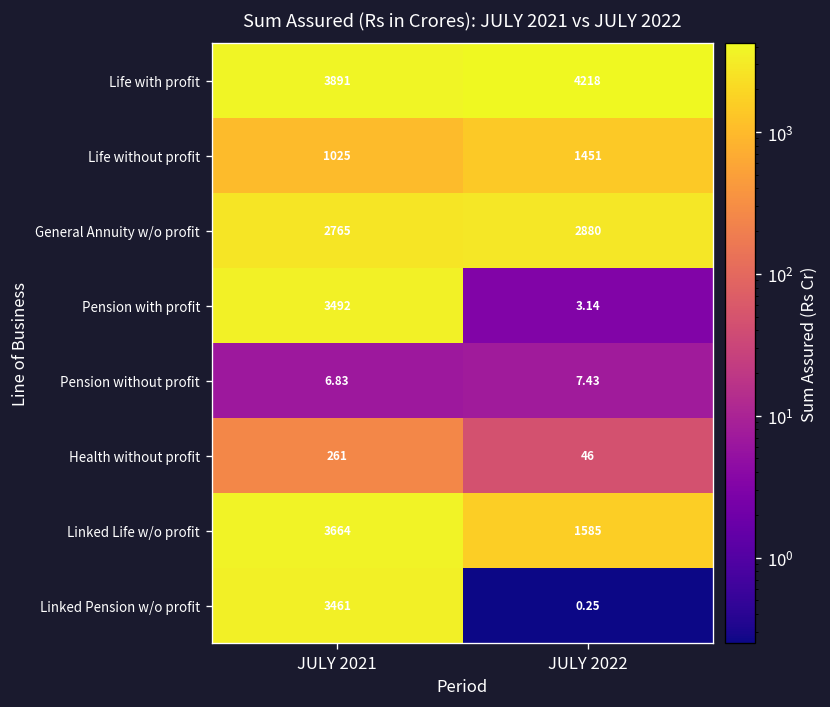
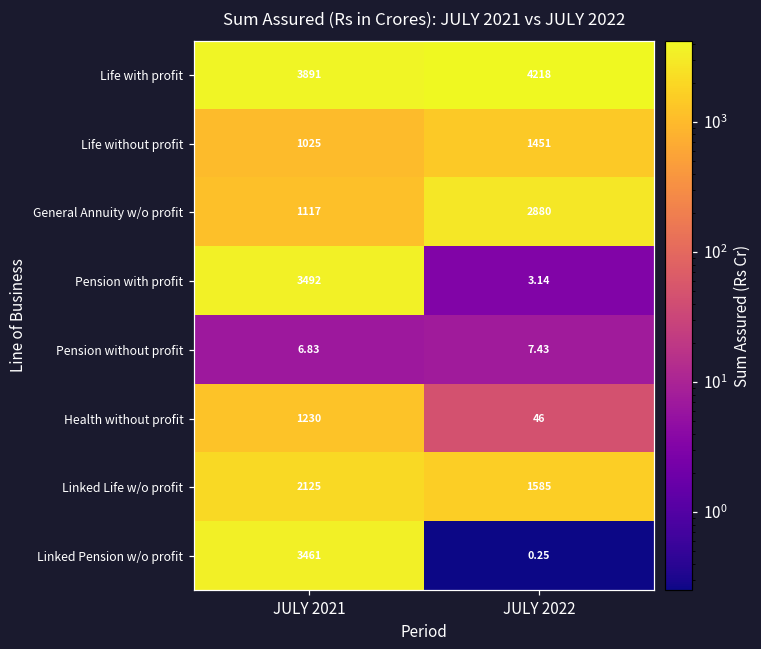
General Annuity w/o profit, JULY 2021: 2765 -> 1117
Health without profit, JULY 2021: 261 -> 1230
Linked Life w/o profit, JULY 2021: 3664 -> 2125
